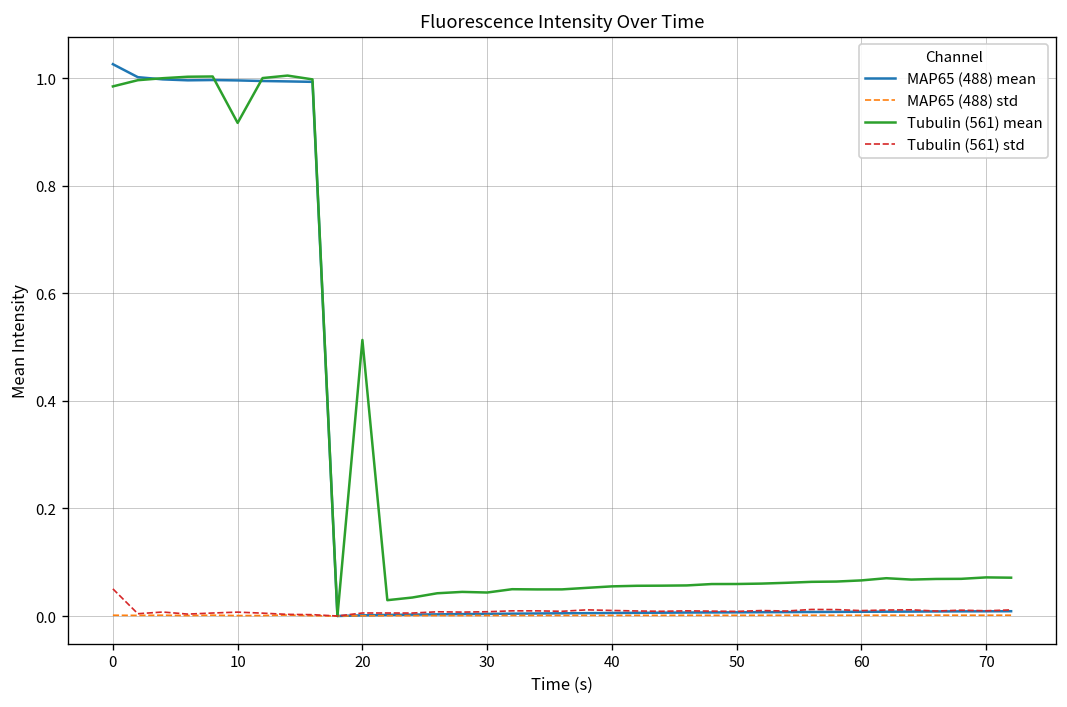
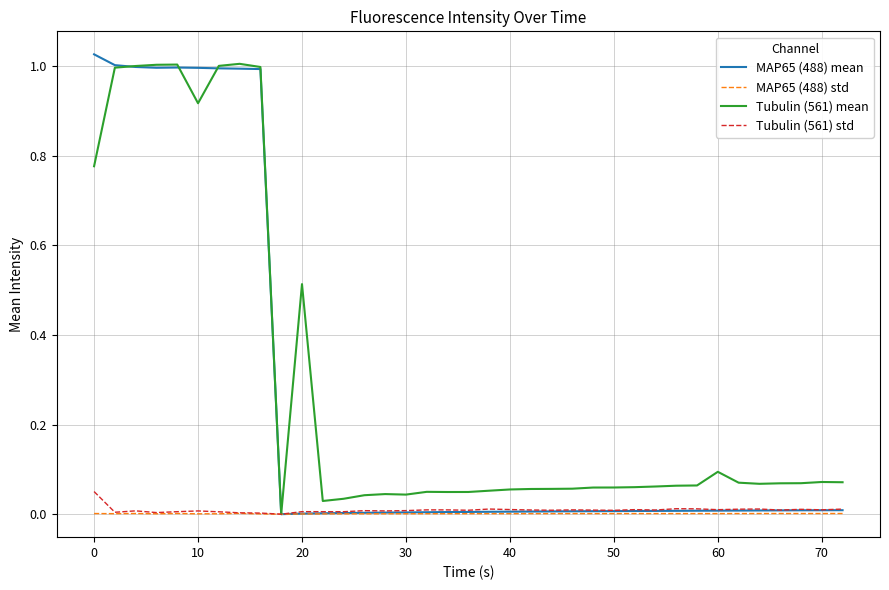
Tubulin (561) mean, 0: 0.99 -> 0.78
Tubulin (561) mean, 60: 0.07 -> 0.09
